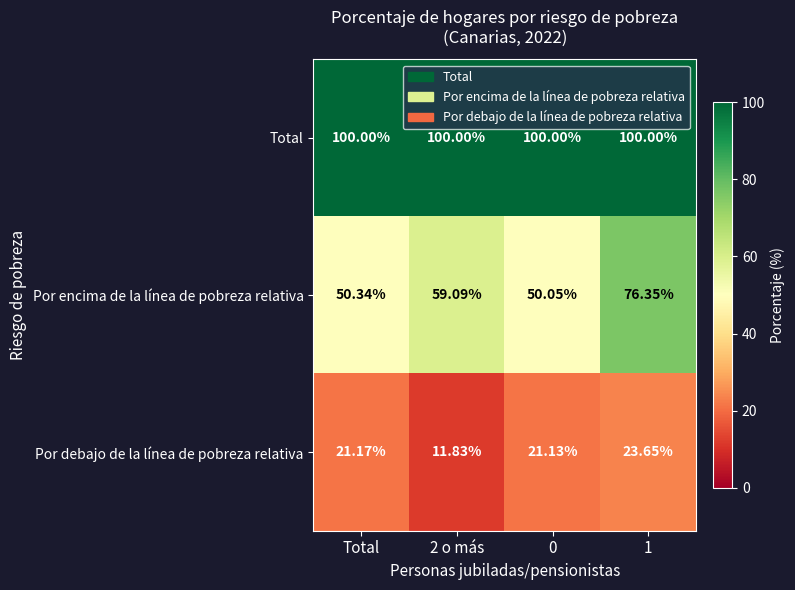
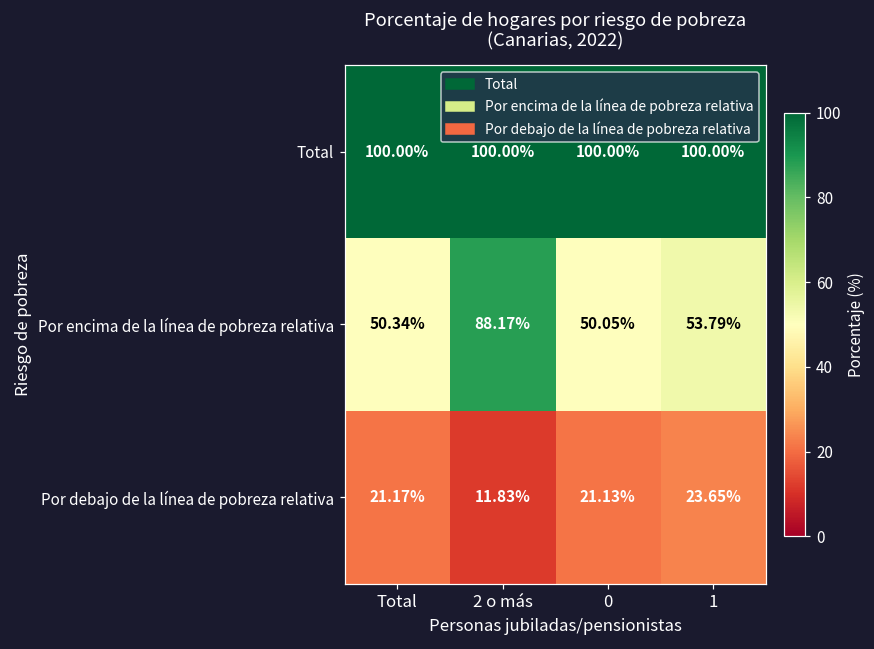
Por encima de la línea de pobreza relativa, 2 o más: 59.09% -> 88.17%
Por encima de la línea de pobreza relativa, 1: 76.35% -> 53.79%
